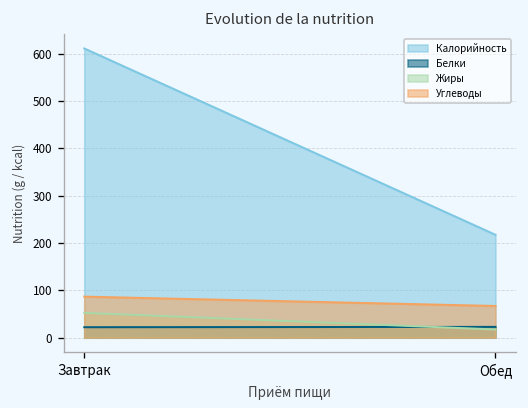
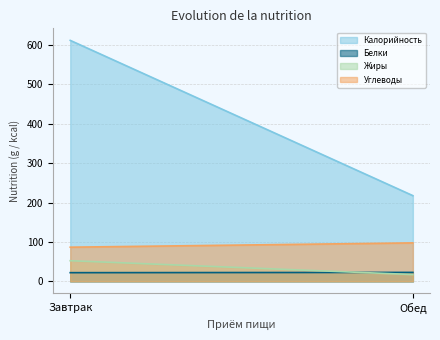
Углеводы, Обед: 70 -> 100
